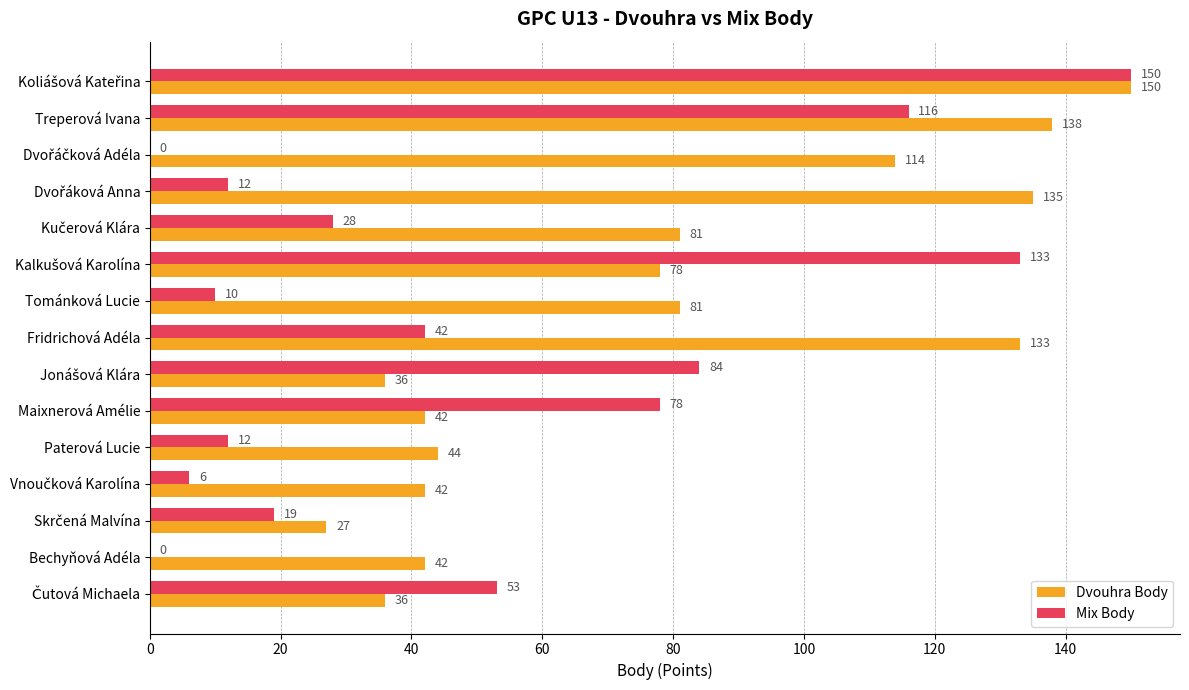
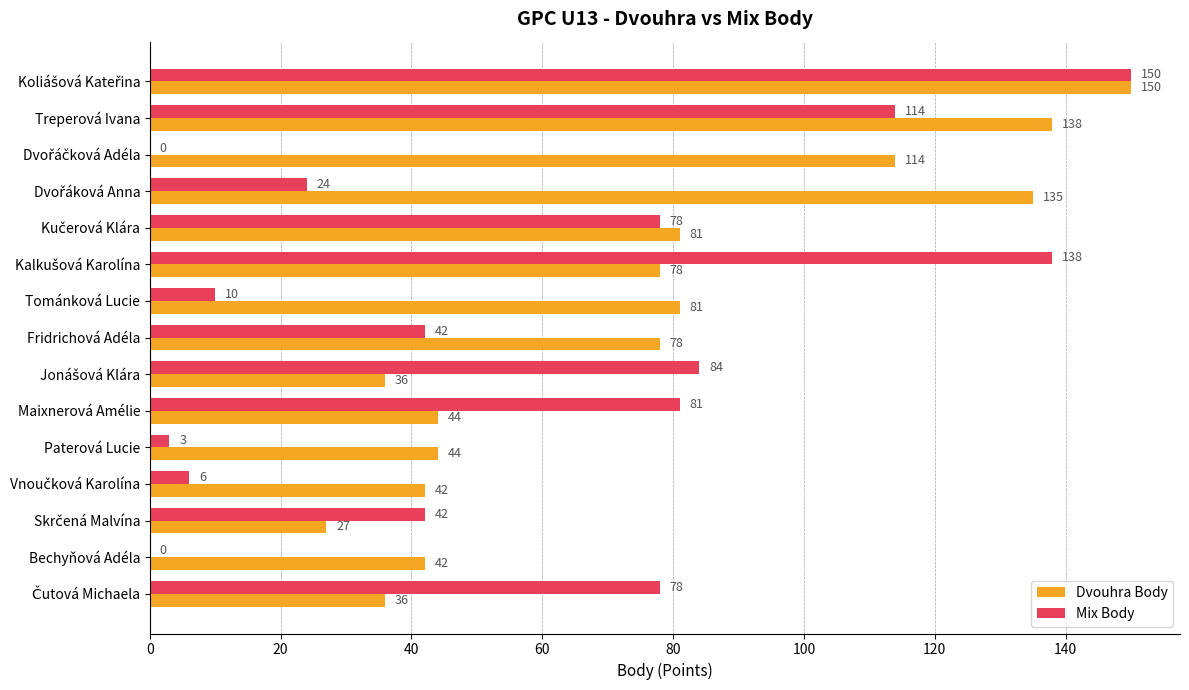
Mix Body, Treperová Ivana: 116 -> 114
Mix Body, Dvořáková Anna: 12 -> 24
Mix Body, Kučerová Klára: 28 -> 78
Mix Body, Kalkušová Karolína: 133 -> 138
Dvouhra Body, Fridrichová Adéla: 133 -> 78
Mix Body, Maixnerová Amélie: 78 -> 81
Dvouhra Body, Maixnerová Amélie: 42 -> 44
Mix Body, Paterová Lucie: 12 -> 3
Mix Body, Skrčená Malvína: 19 -> 42
Mix Body, Čutová Michaela: 53 -> 78
